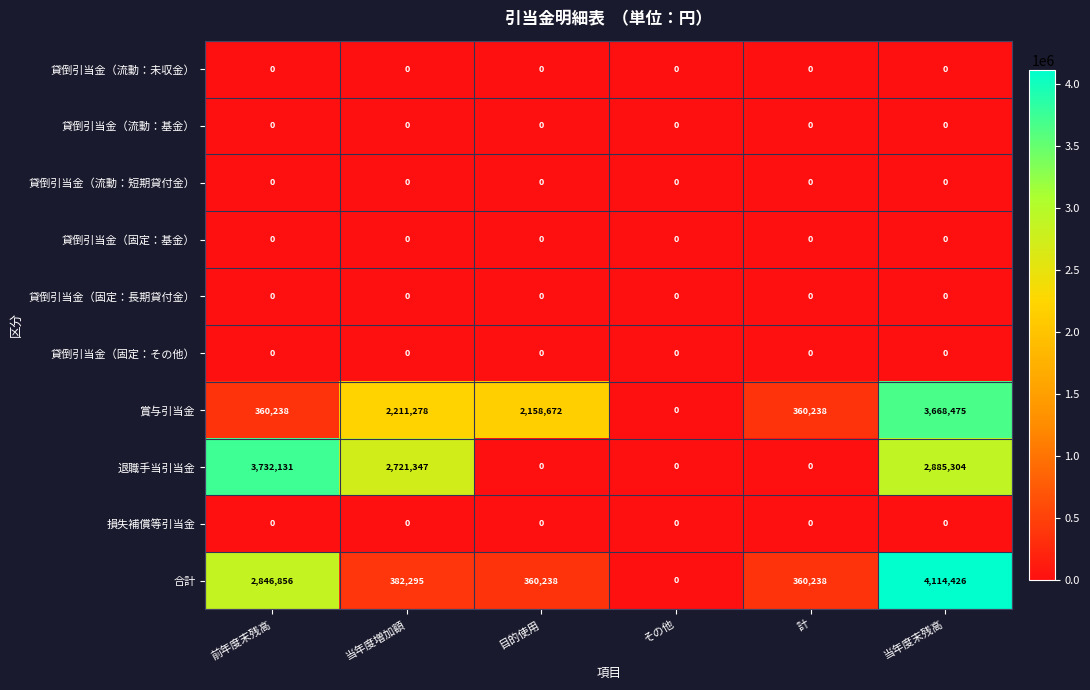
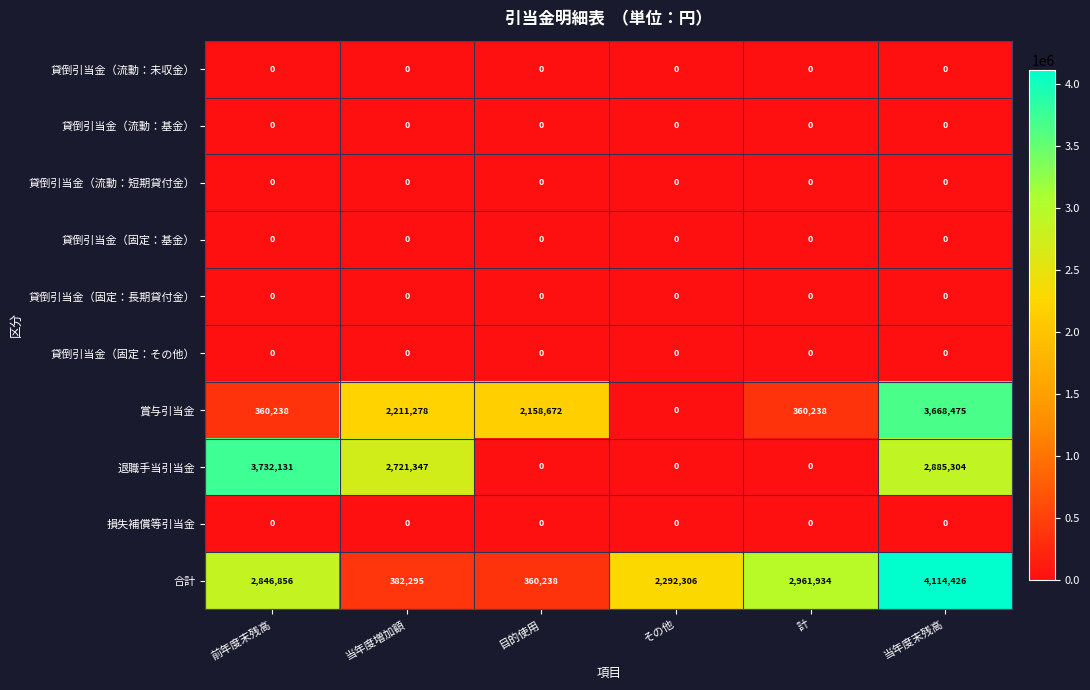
合計, その他: 0 -> 2,292,306
合計, 計: 360,238 -> 2,961,934
